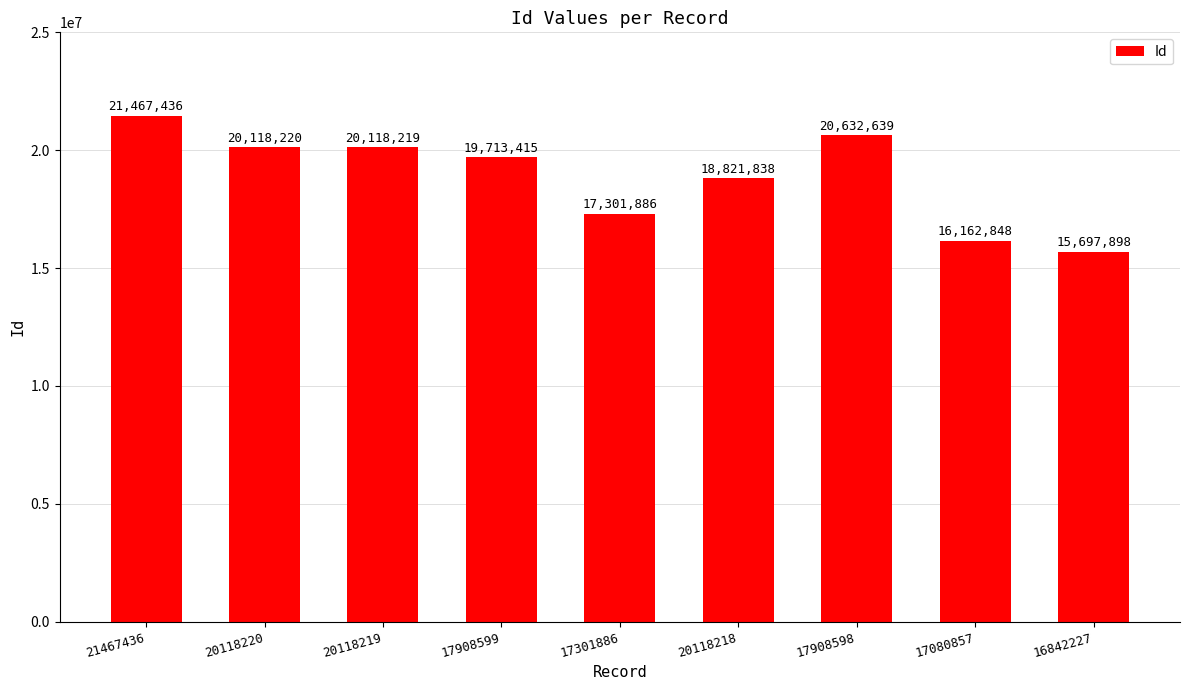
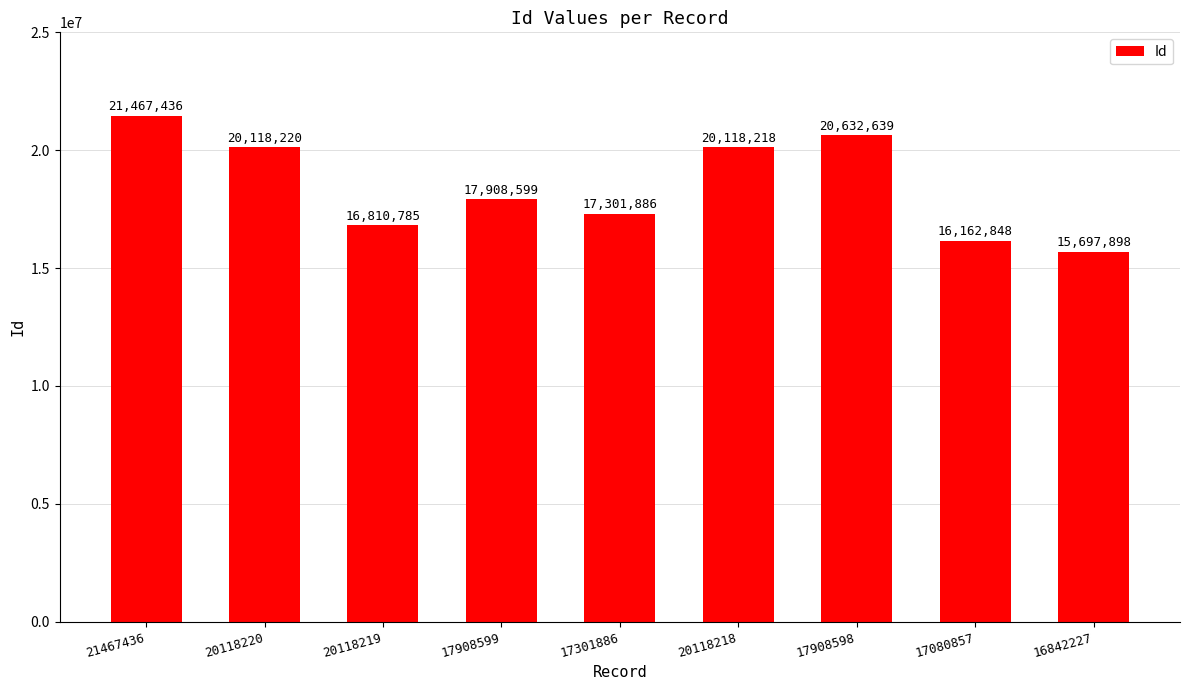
20118219: 20,118,219 -> 16,810,785
17908599: 19,713,415 -> 17,908,599
20118218: 18,821,838 -> 20,118,218
